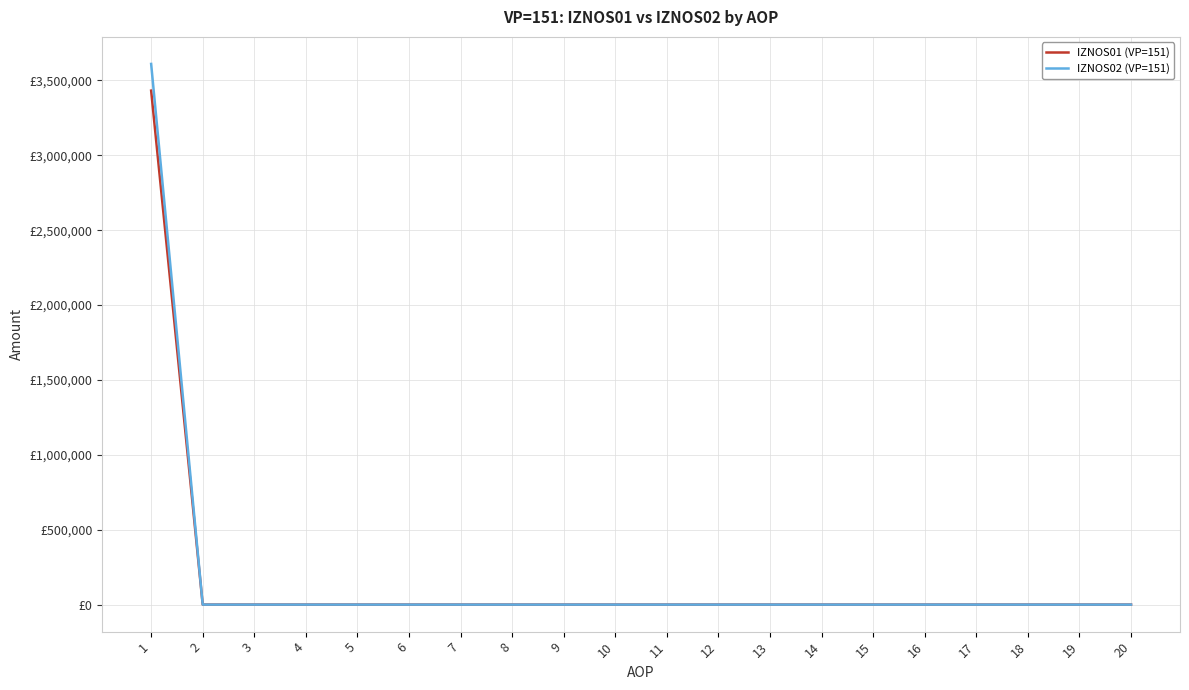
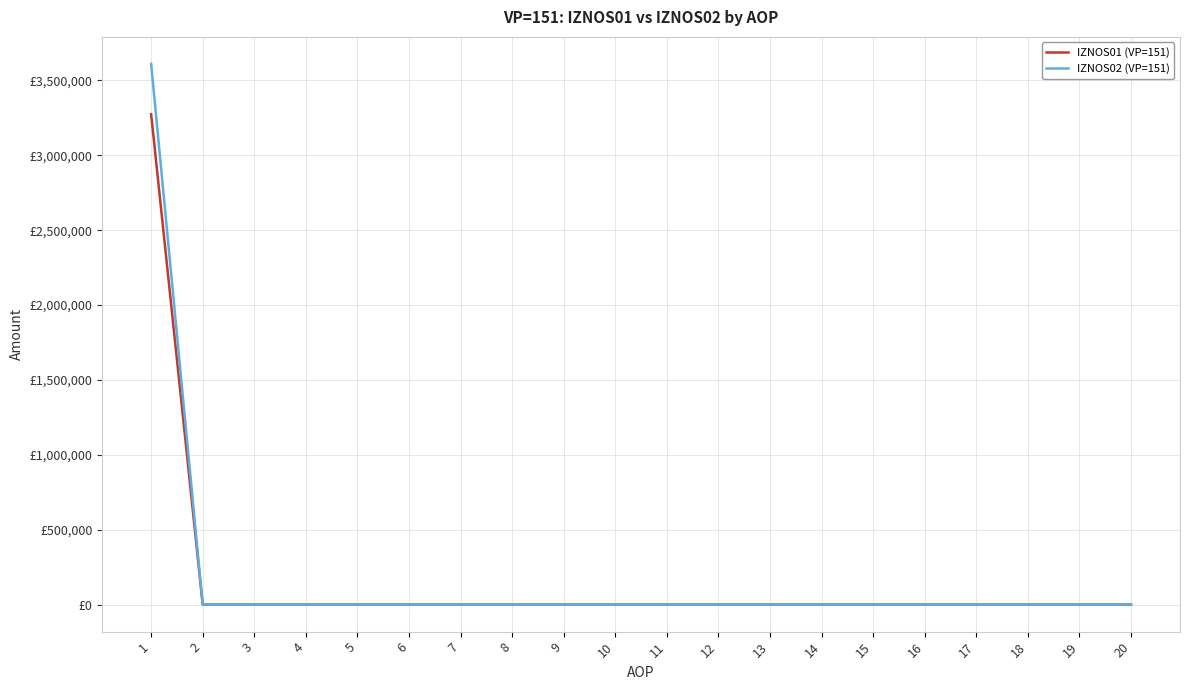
IZNOS01 (VP=151), 1: £3,430,000 -> £3,270,000
